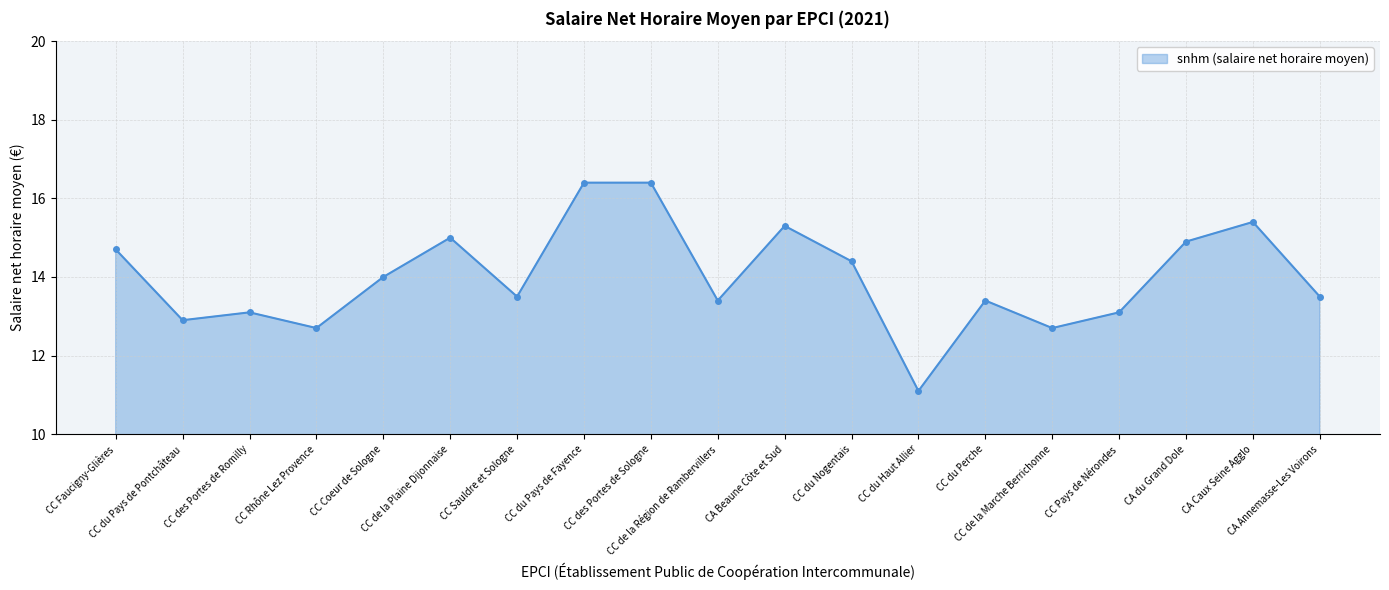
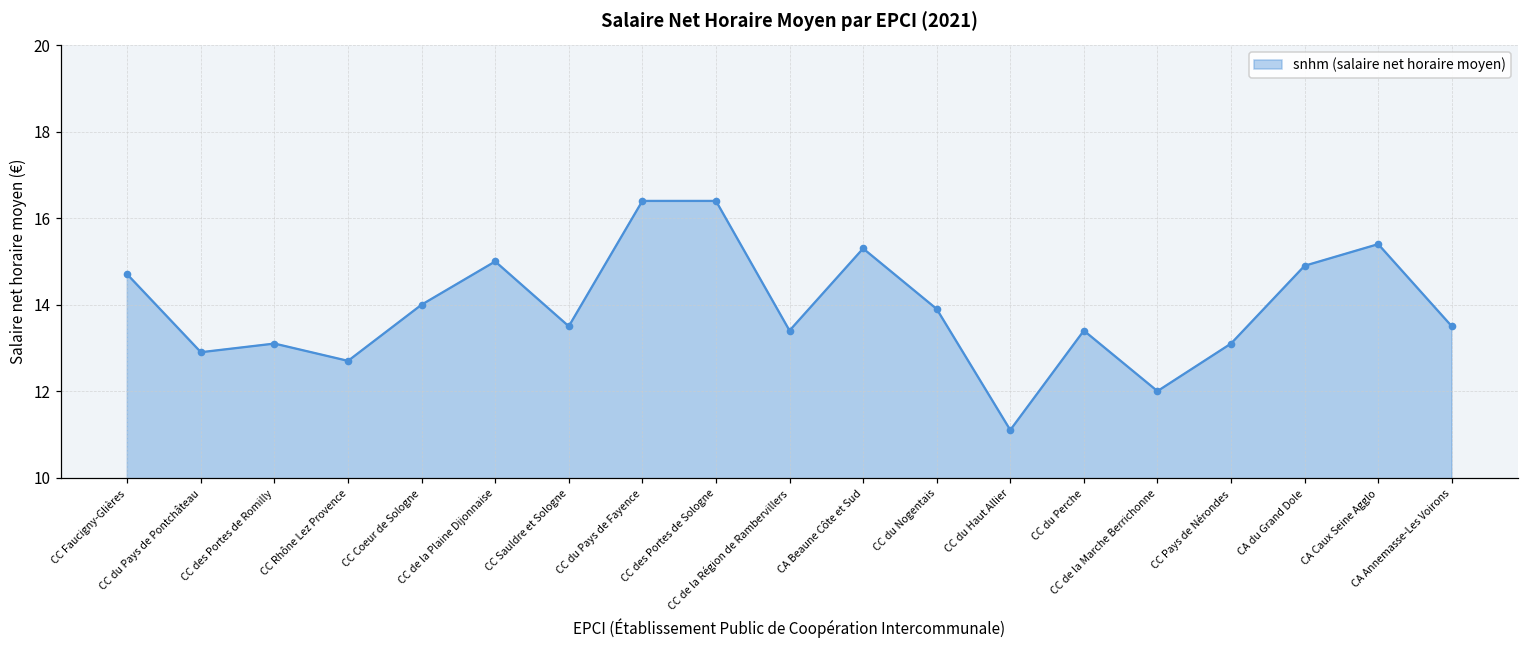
CC du Nogentais: 14.4 -> 13.9
CC de la Marche Berrichonne: 12.7 -> 12.0
